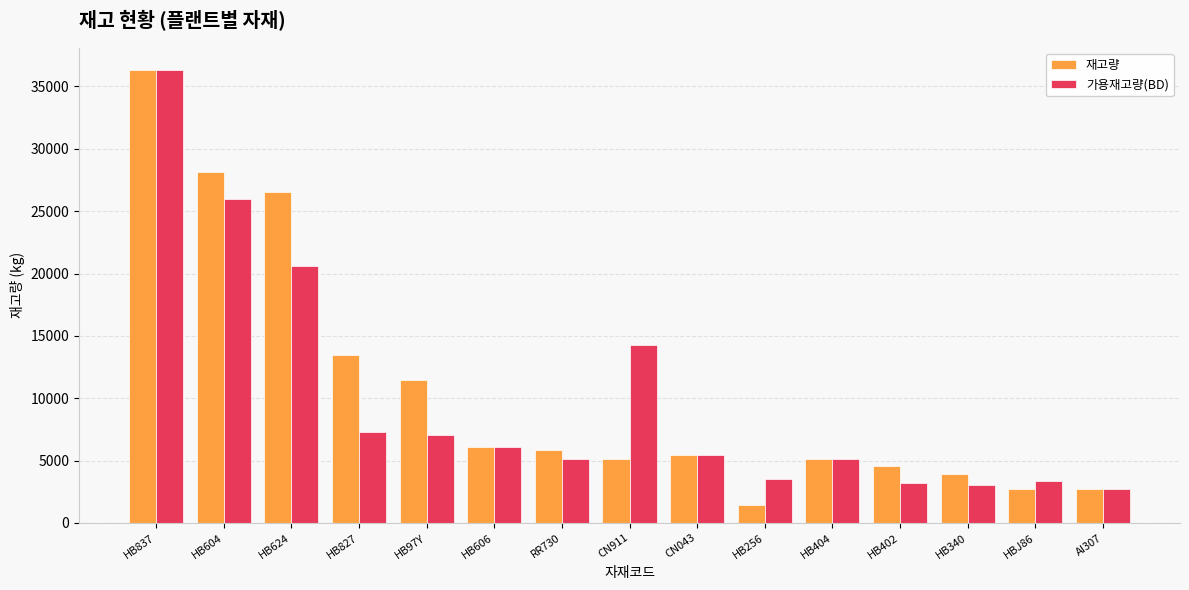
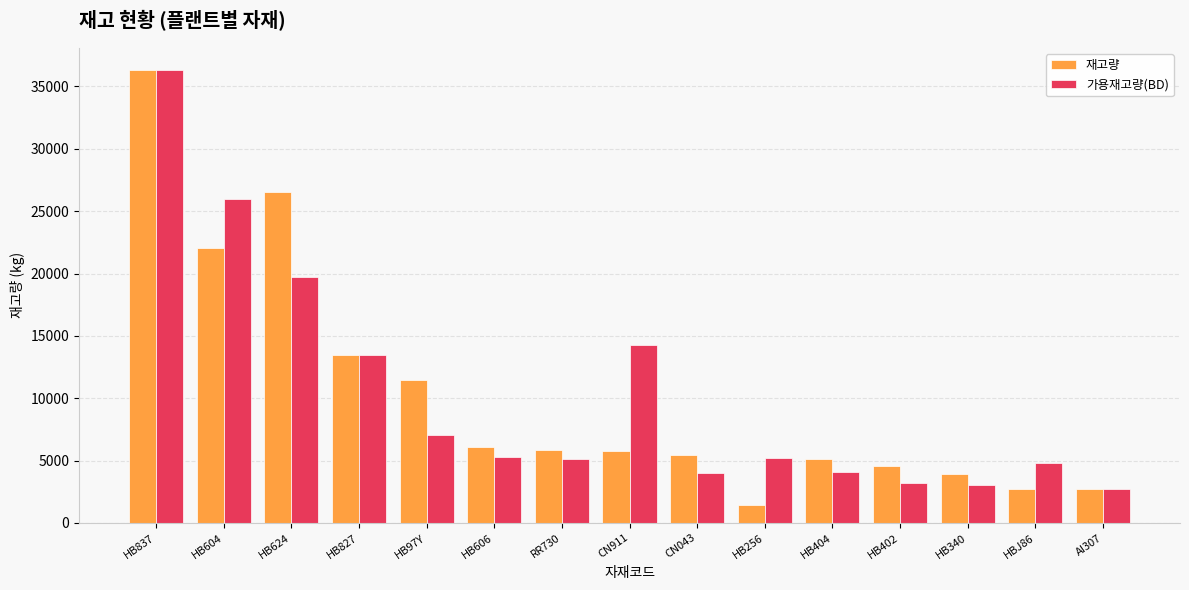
재고량, HB604: 28200 -> 22000
가용재고량(BD), HB624: 20600 -> 19700
가용재고량(BD), HB827: 7300 -> 13500
가용재고량(BD), HB606: 6100 -> 5300
재고량, CN911: 5200 -> 5800
가용재고량(BD), CN043: 5400 -> 4000
가용재고량(BD), HB256: 3500 -> 5200
가용재고량(BD), HB404: 5100 -> 4100
가용재고량(BD), HBJ86: 3400 -> 4800
